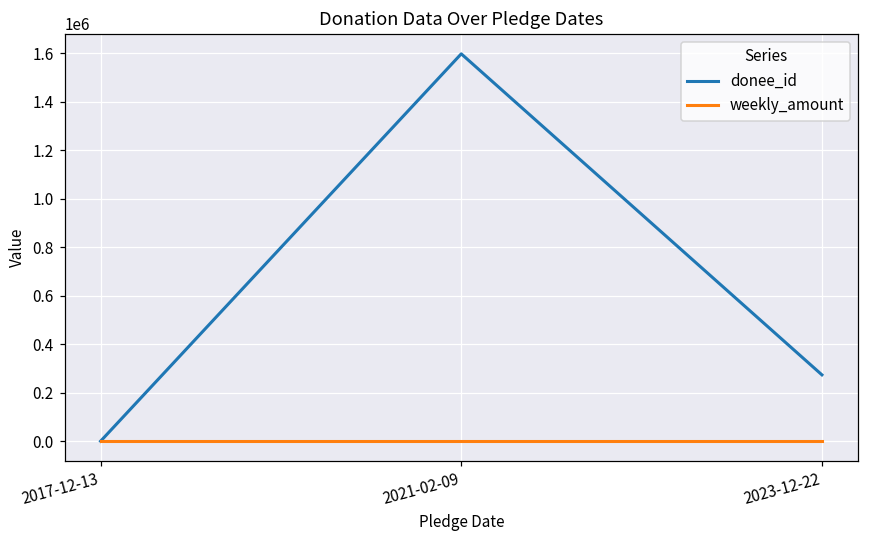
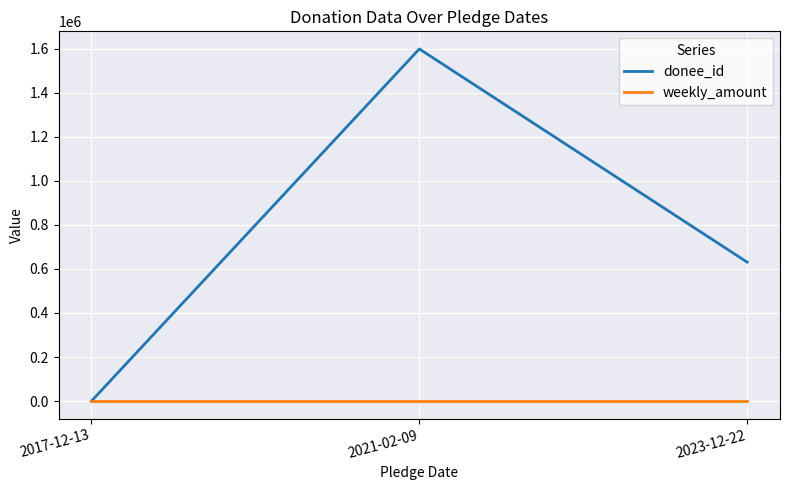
donee_id, 2023-12-22: 270000 -> 630000
